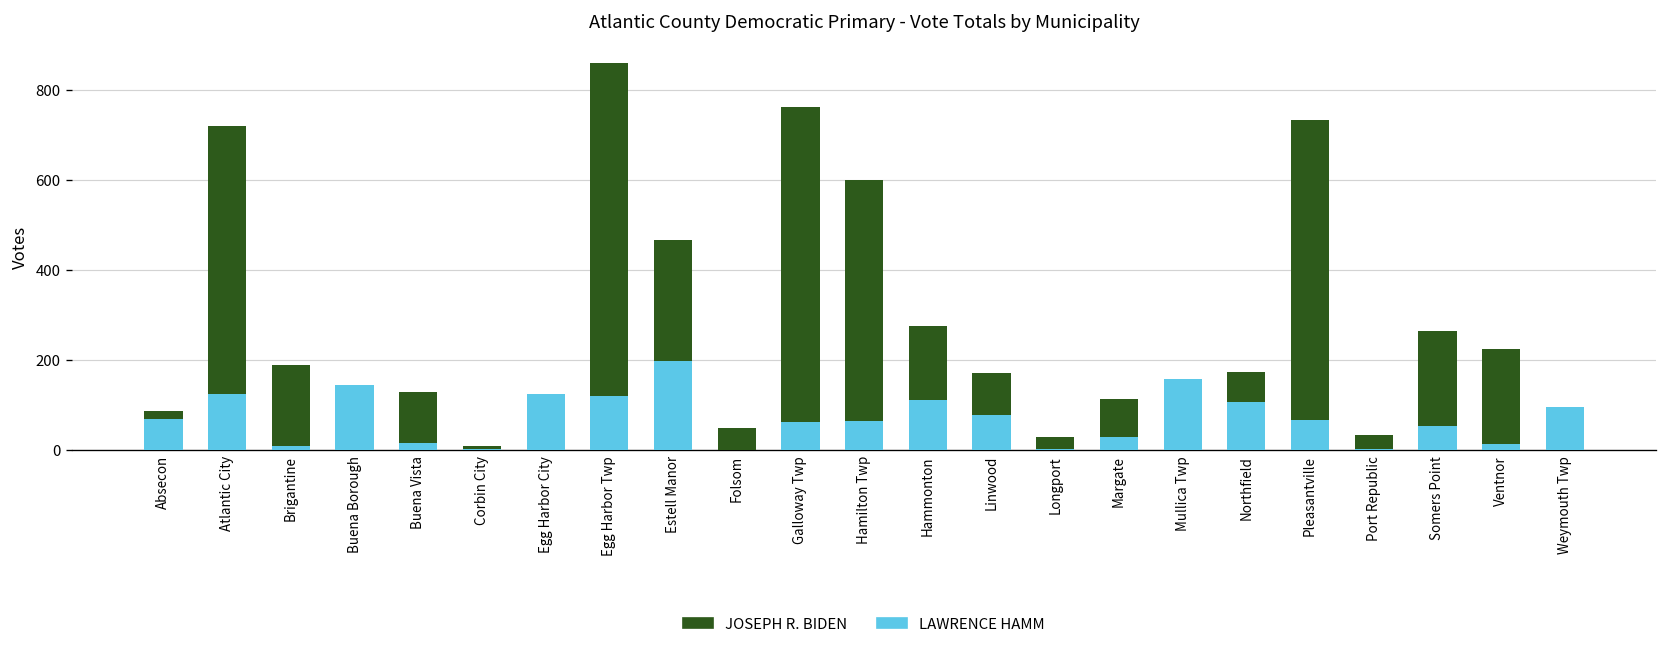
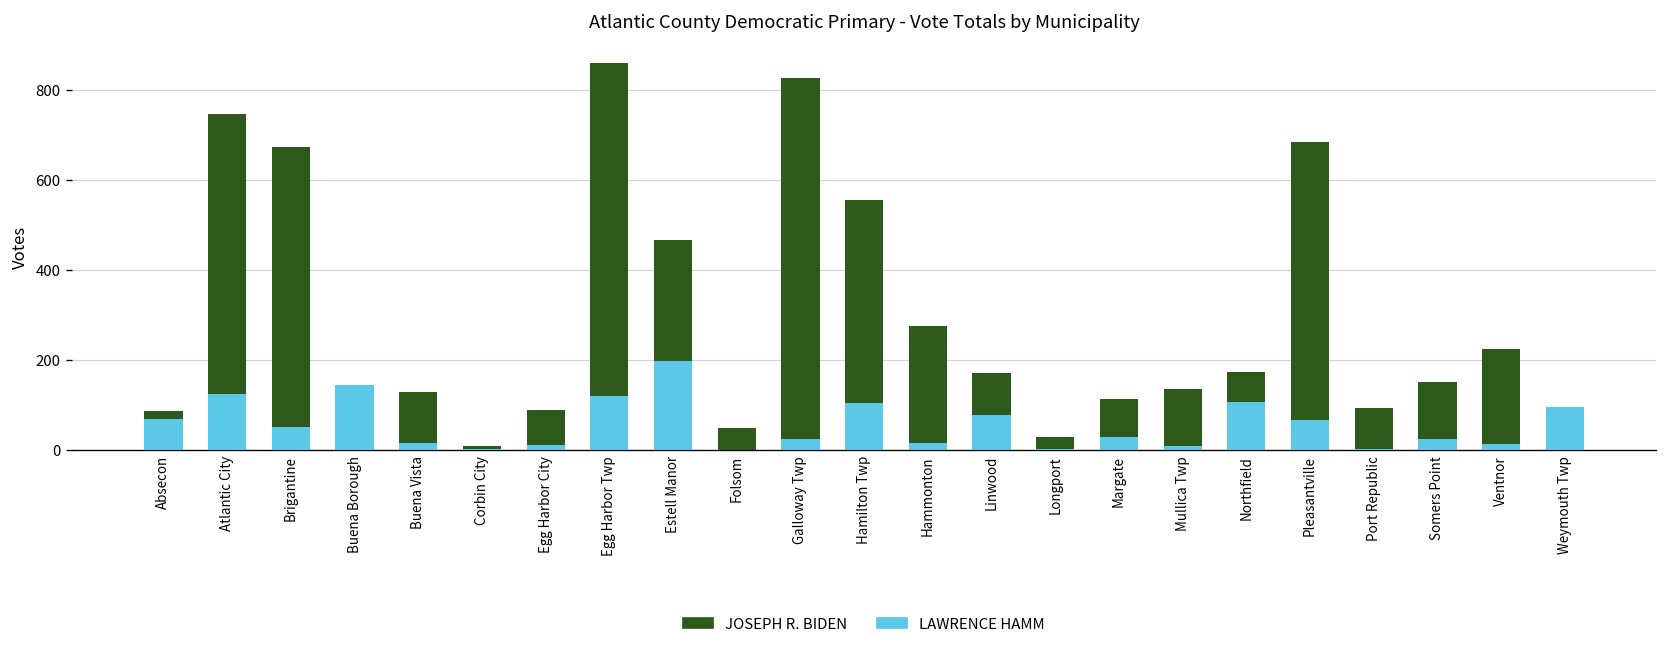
JOSEPH R. BIDEN, Atlantic City: 720 -> 750
JOSEPH R. BIDEN, Brigantine: 190 -> 670
LAWRENCE HAMM, Brigantine: 10 -> 50
LAWRENCE HAMM, Egg Harbor City: 130 -> 10
JOSEPH R. BIDEN, Galloway Twp: 760 -> 830
LAWRENCE HAMM, Galloway Twp: 60 -> 20
JOSEPH R. BIDEN, Hamilton Twp: 600 -> 560
LAWRENCE HAMM, Hamilton Twp: 60 -> 100
LAWRENCE HAMM, Hammonton: 110 -> 20
LAWRENCE HAMM, Mullica Twp: 160 -> 10
JOSEPH R. BIDEN, Pleasantville: 730 -> 690
JOSEPH R. BIDEN, Port Republic: 30 -> 90
JOSEPH R. BIDEN, Somers Point: 260 -> 150
LAWRENCE HAMM, Somers Point: 50 -> 20
